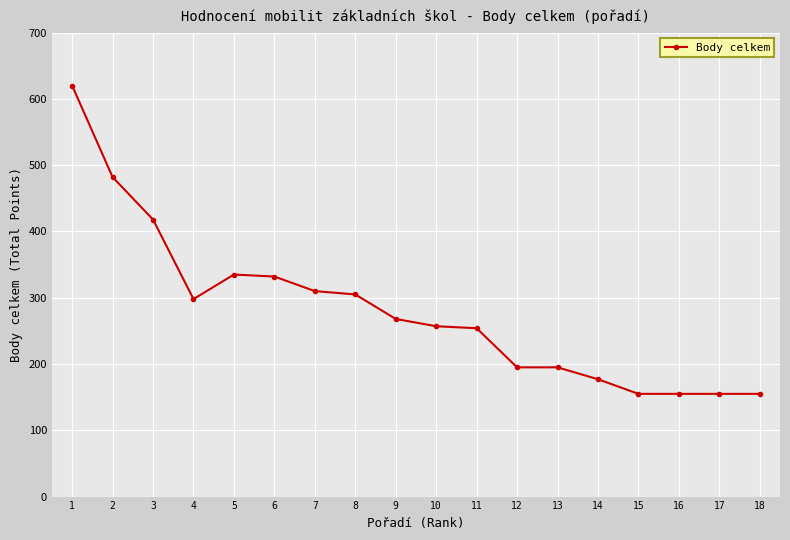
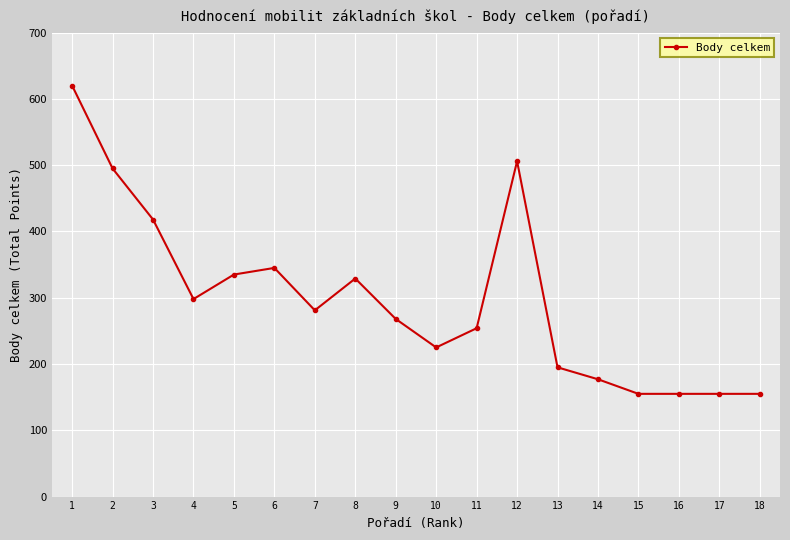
2: 480 -> 500
6: 330 -> 350
7: 310 -> 280
8: 310 -> 330
10: 260 -> 230
12: 200 -> 510
